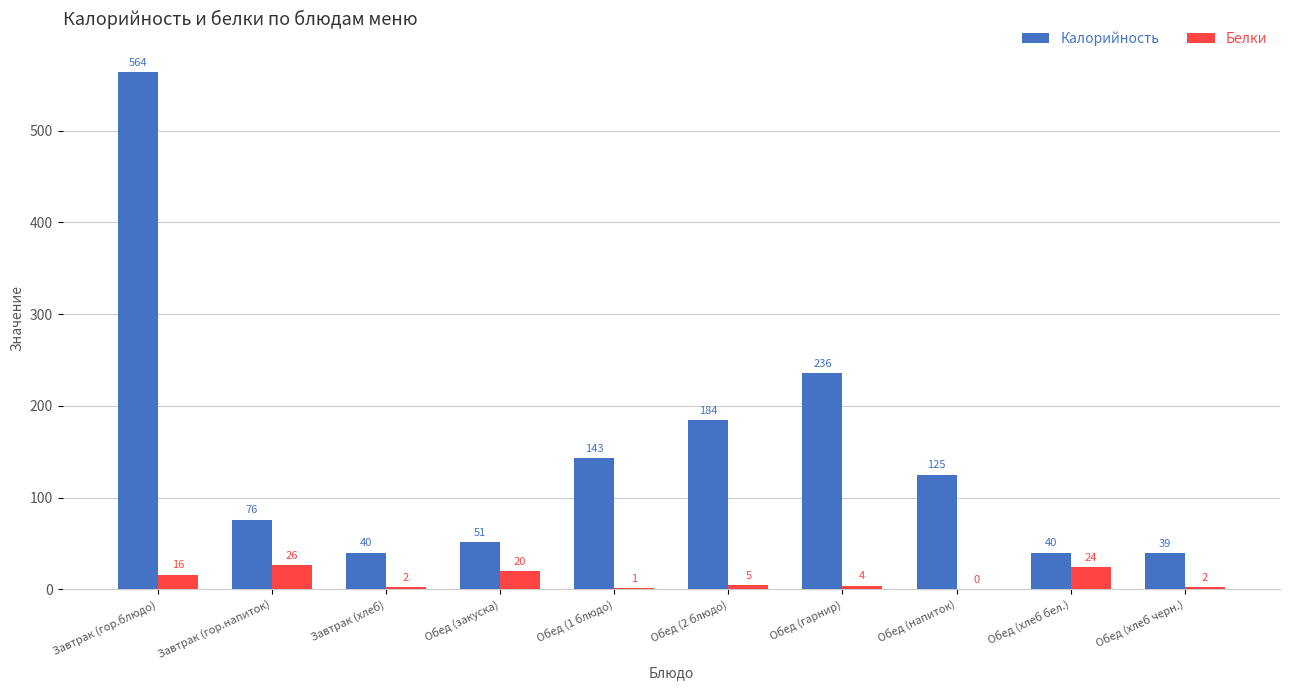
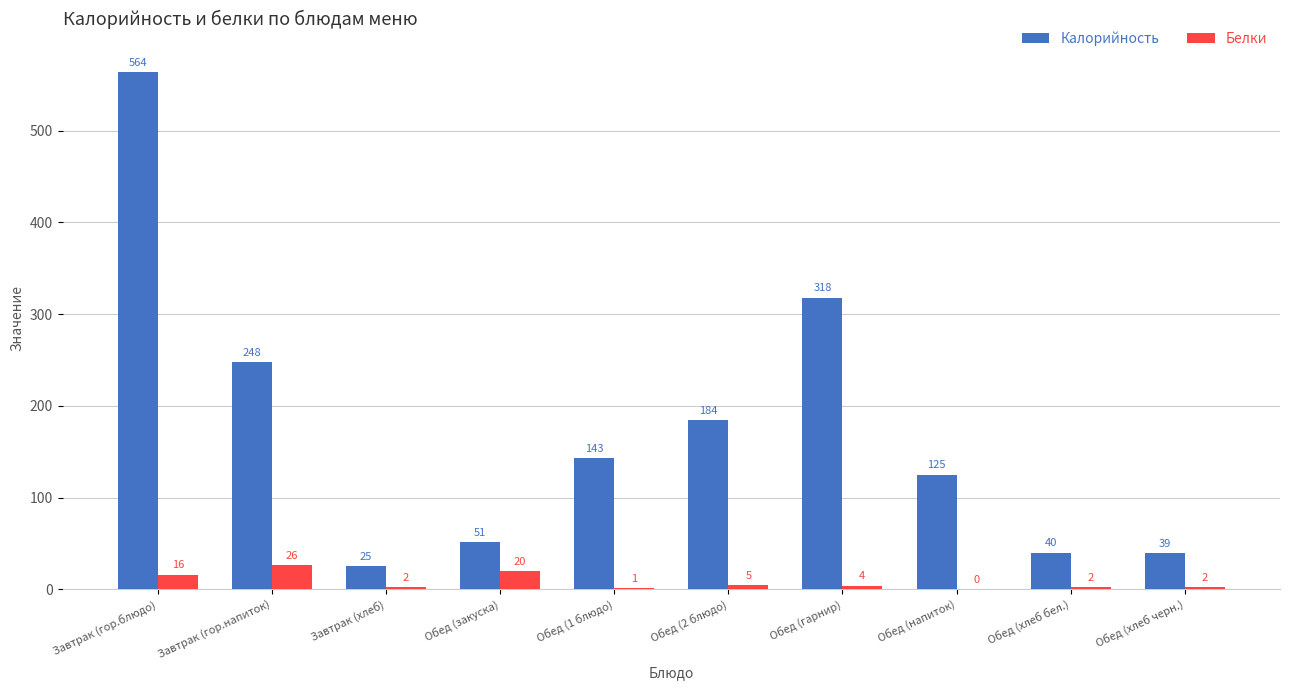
Калорийность, Завтрак (гор.напиток): 76 -> 248
Калорийность, Завтрак (хлеб): 40 -> 25
Калорийность, Обед (гарнир): 236 -> 318
Белки, Обед (хлеб бел.): 24 -> 2
